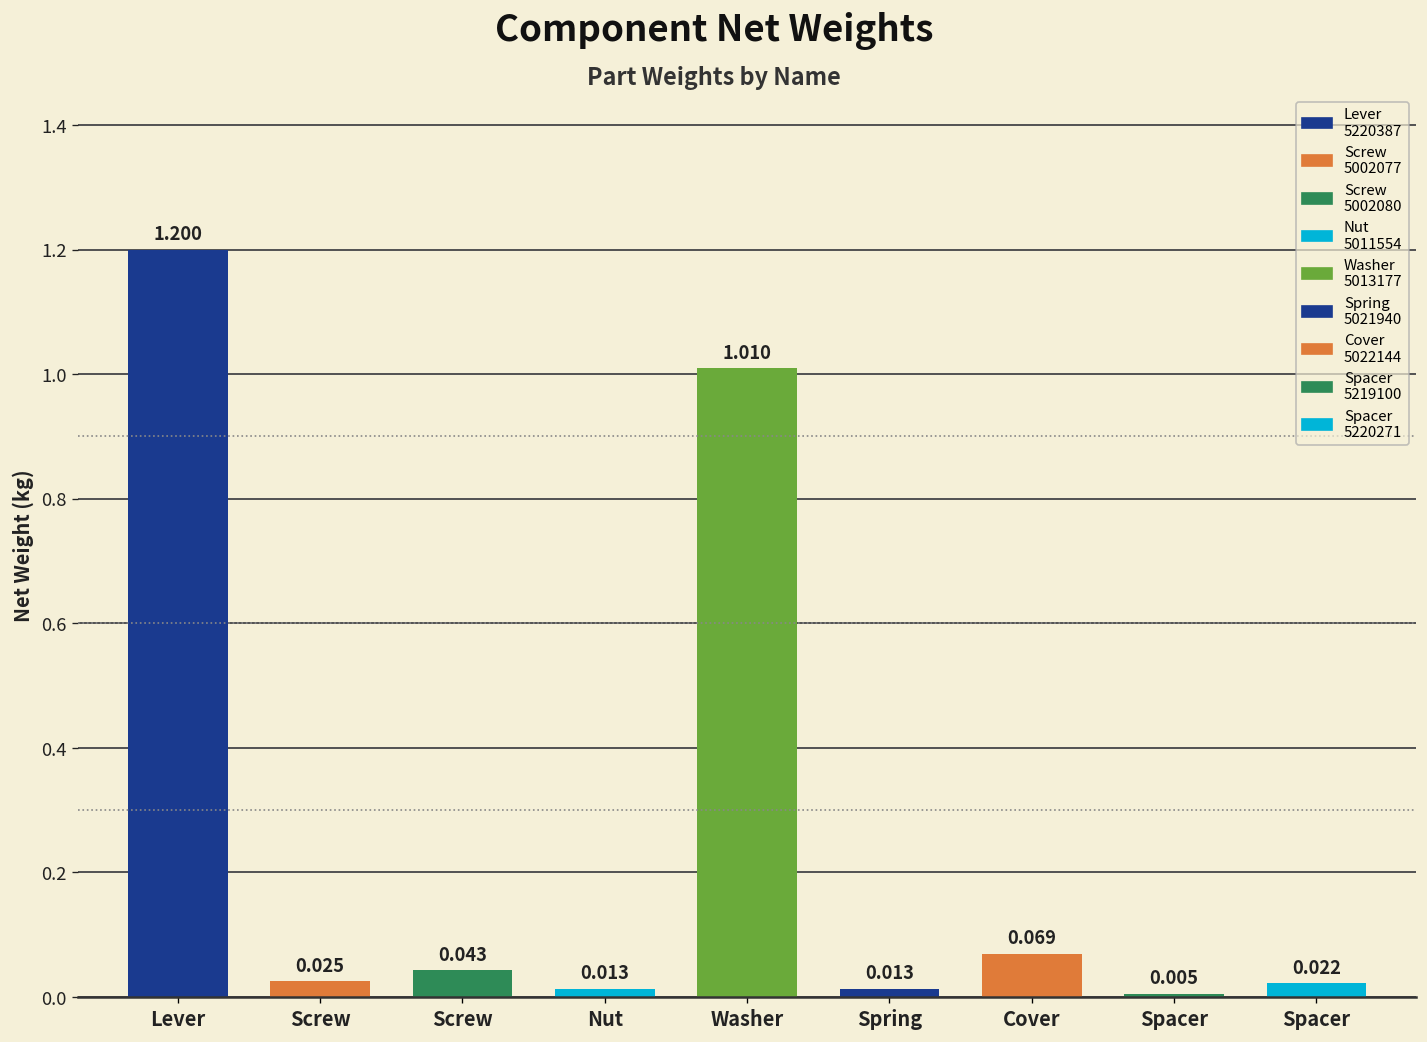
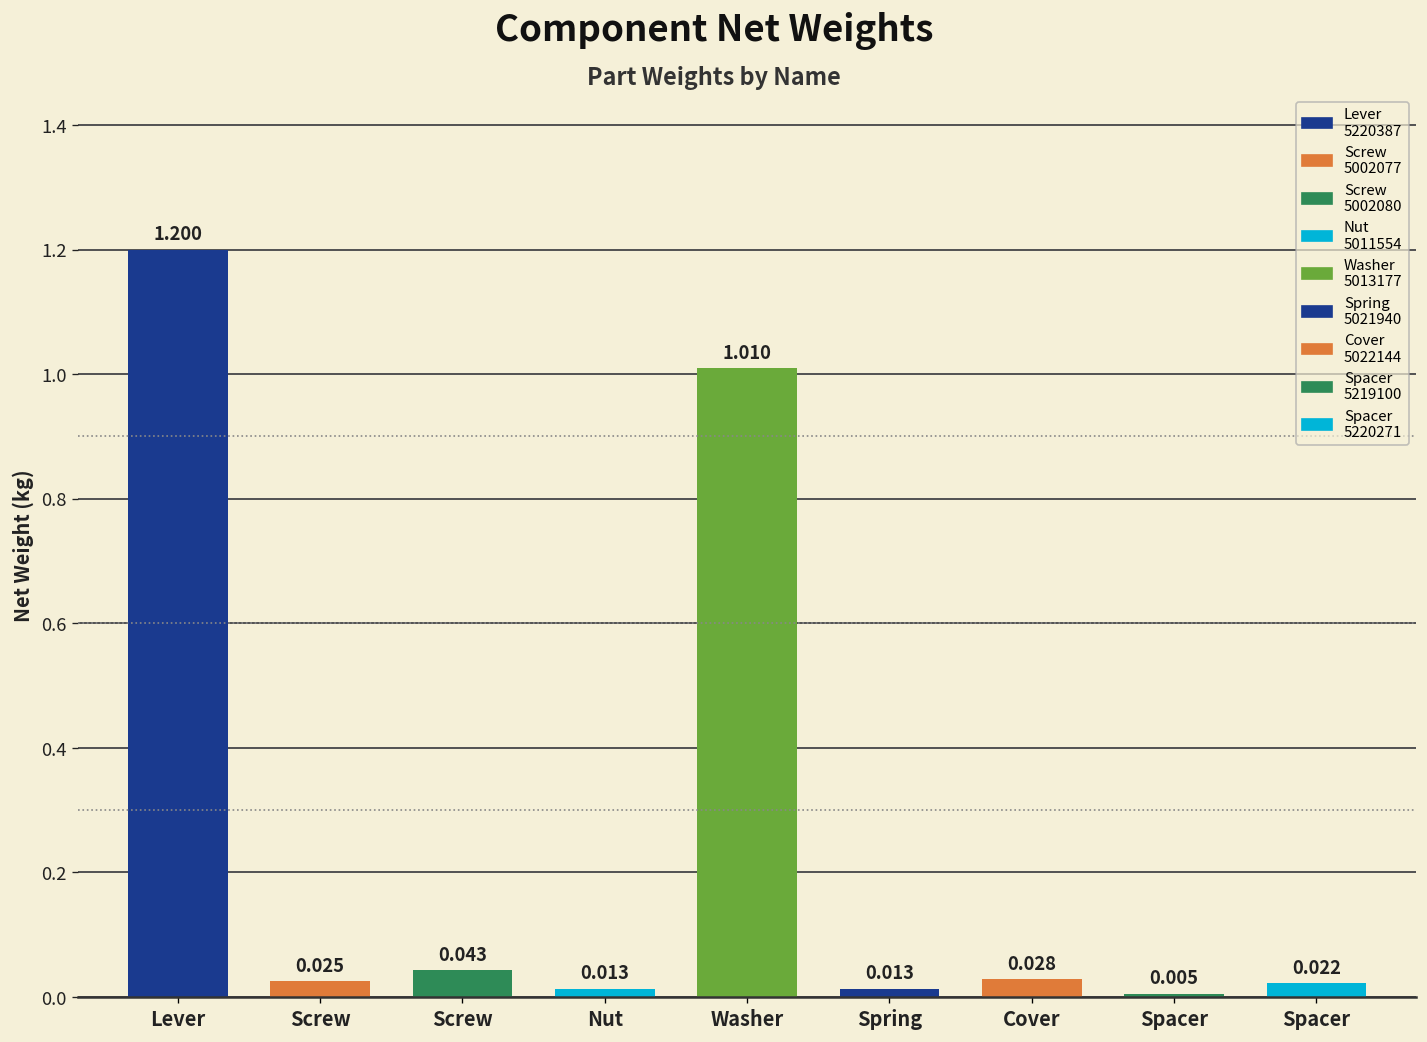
Cover: 0.069 -> 0.028
